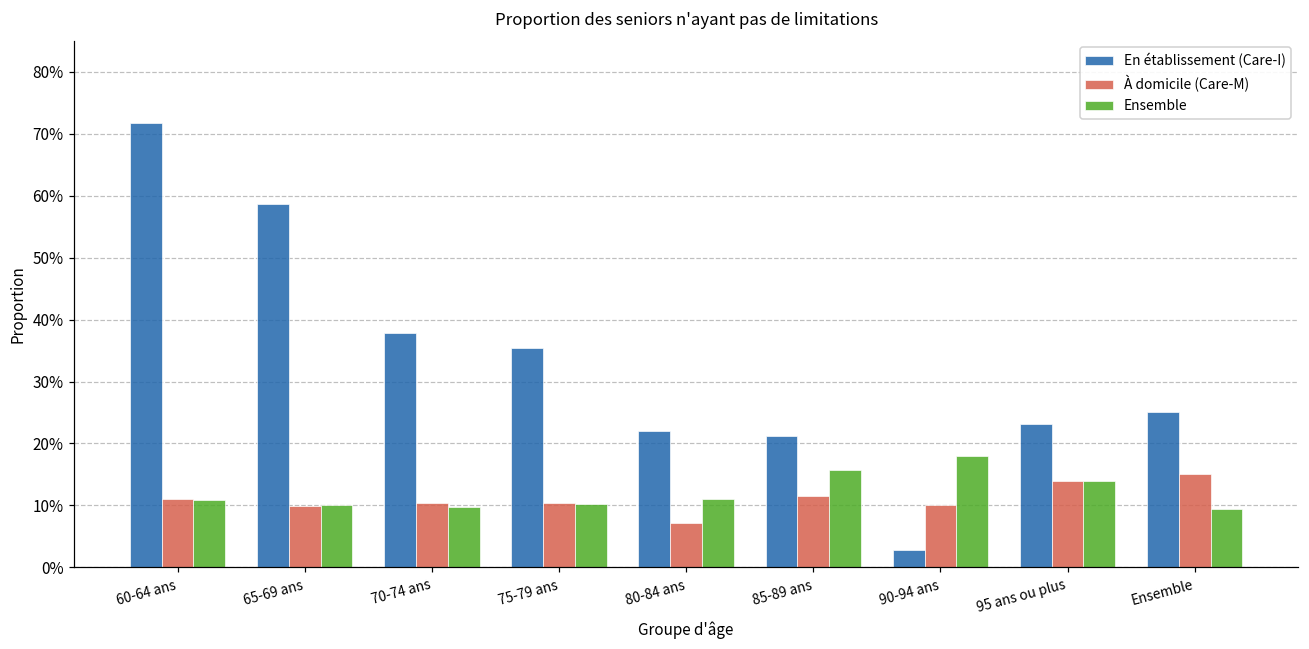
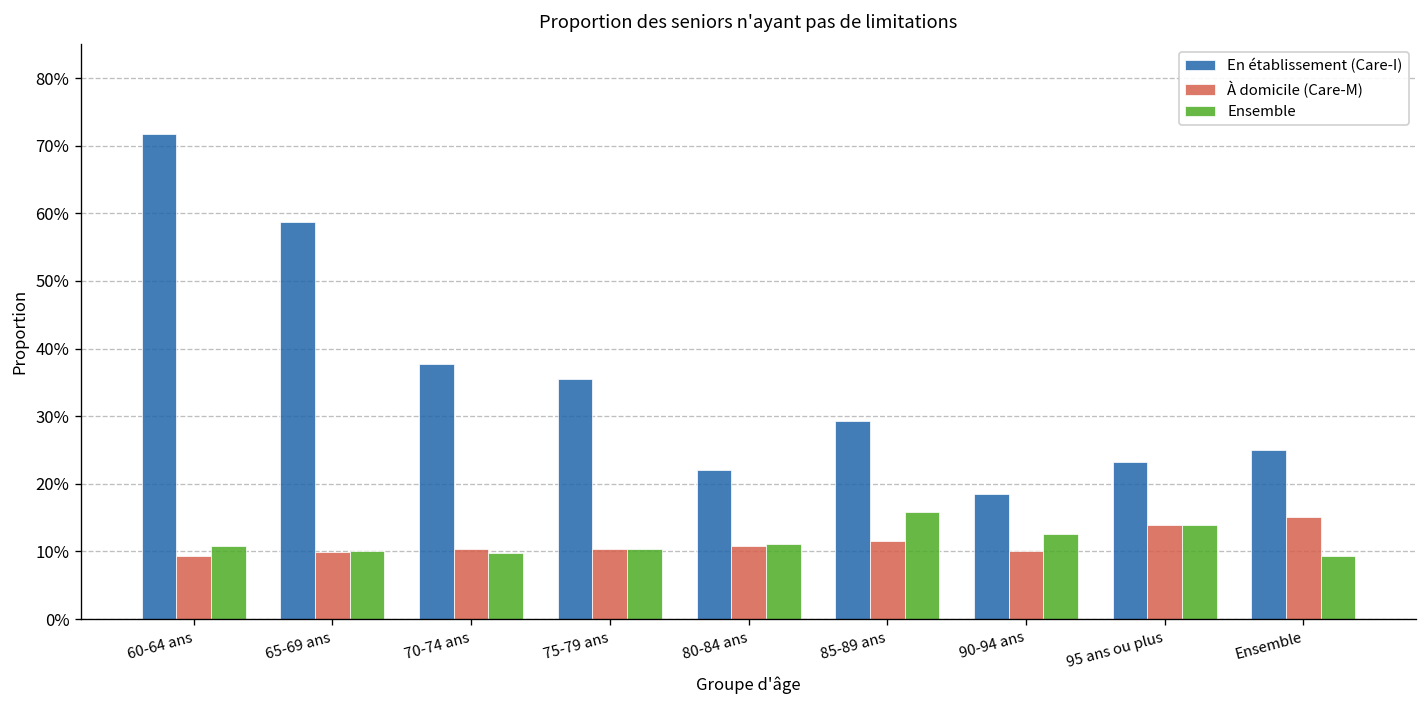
À domicile (Care-M), 60-64 ans: 11% -> 9%
À domicile (Care-M), 80-84 ans: 7% -> 11%
En établissement (Care-I), 85-89 ans: 21% -> 29%
En établissement (Care-I), 90-94 ans: 3% -> 19%
Ensemble, 90-94 ans: 18% -> 13%
